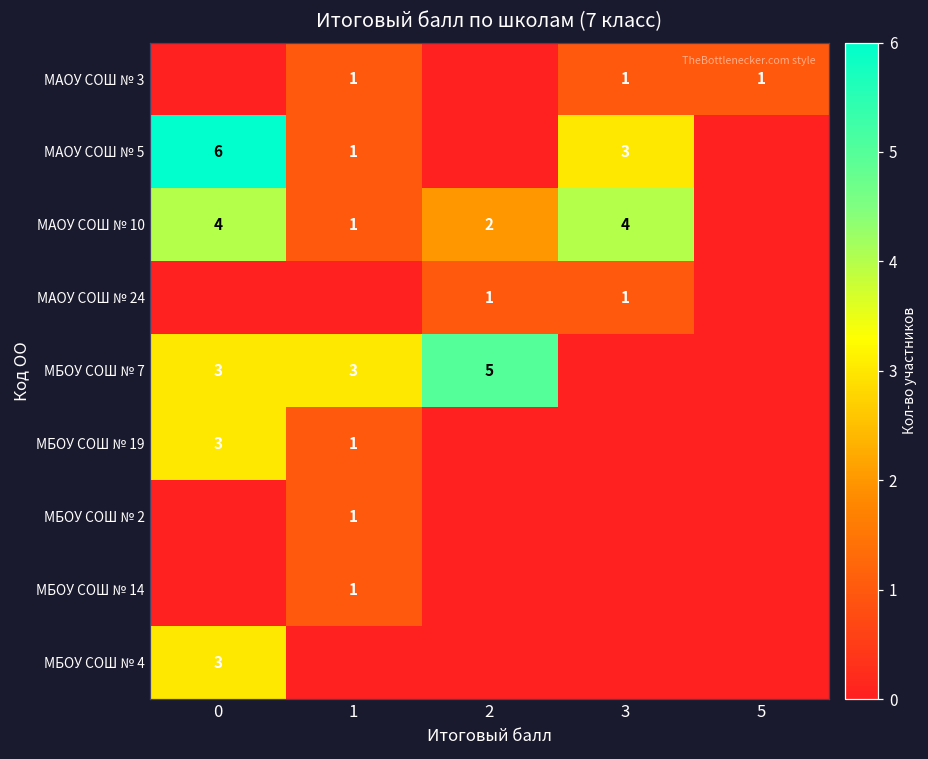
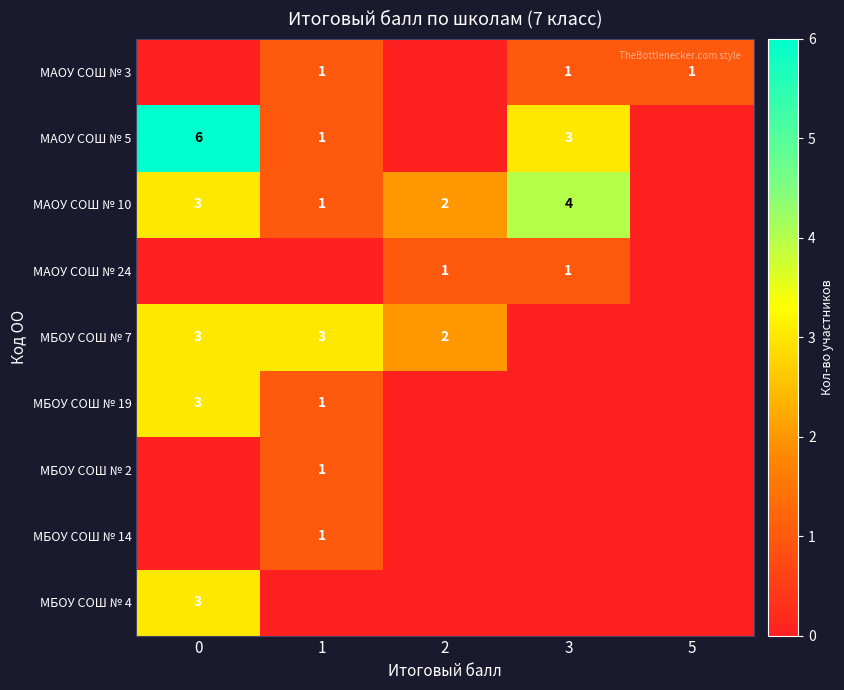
МАОУ СОШ № 10, 0: 4 -> 3
МБОУ СОШ № 7, 2: 5 -> 2
